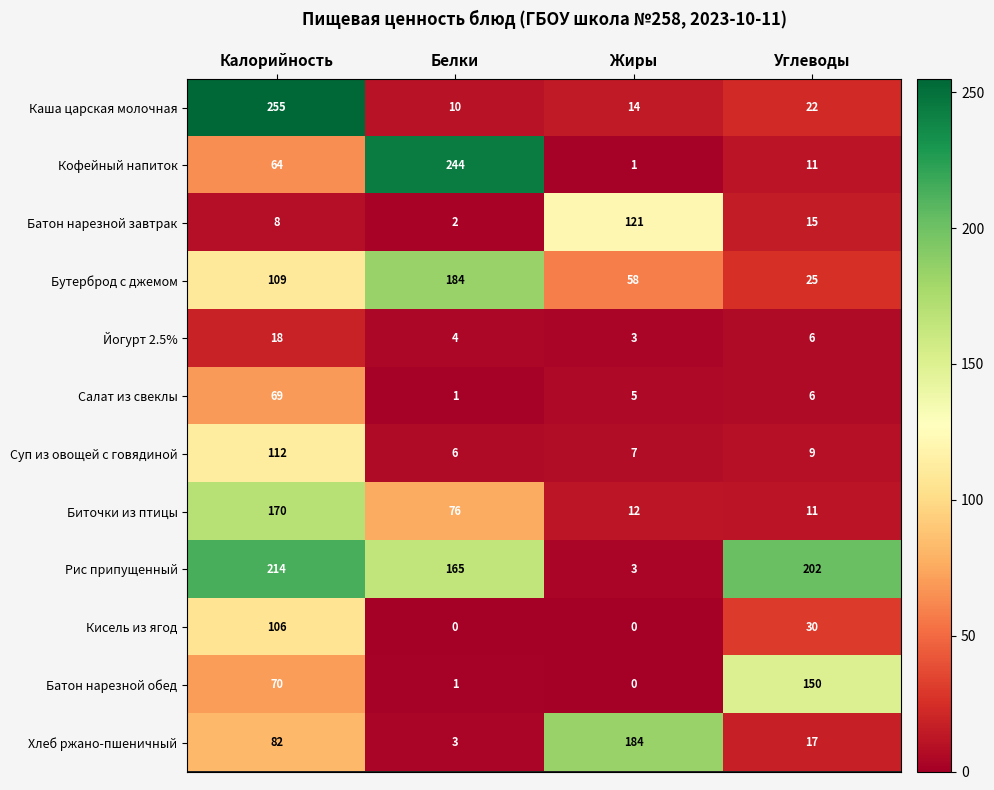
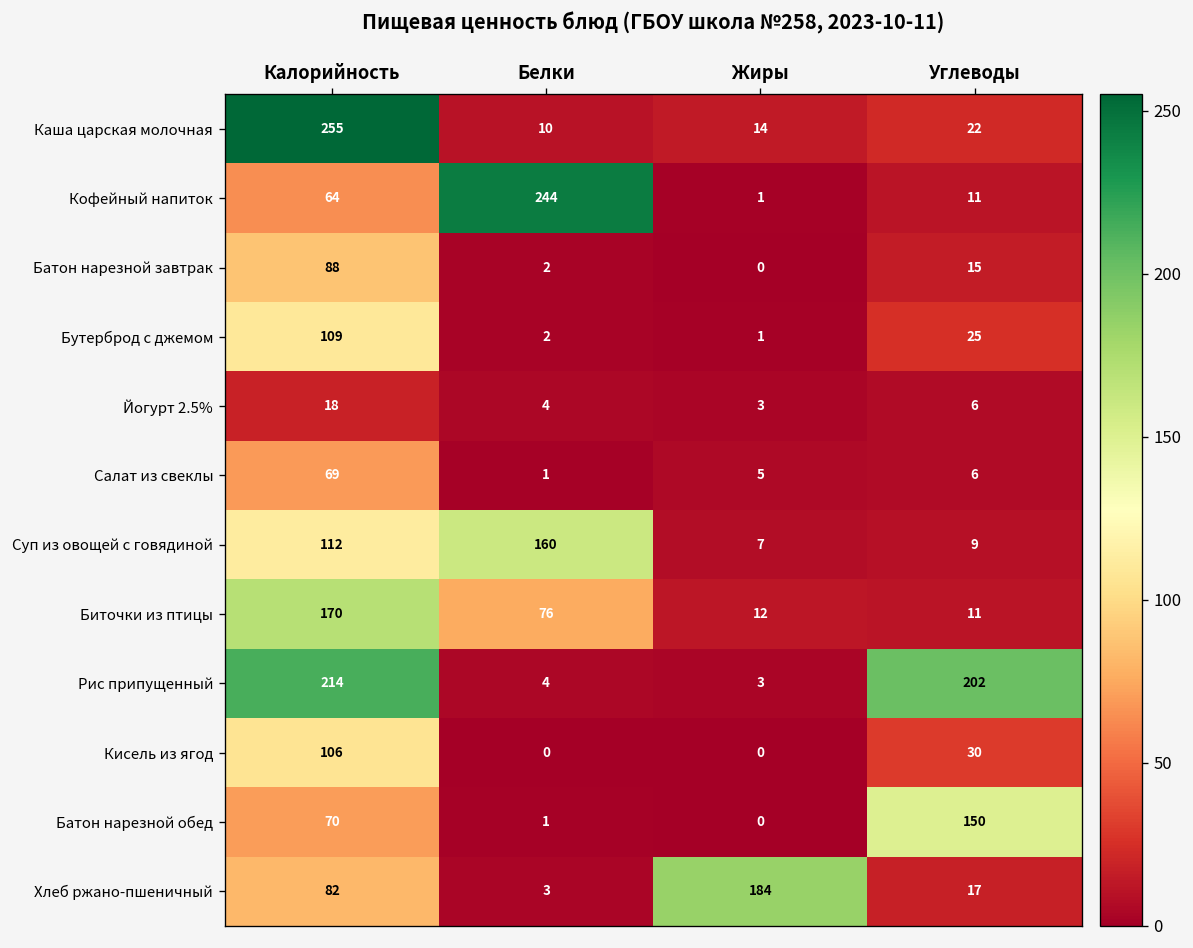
Батон нарезной завтрак, Калорийность: 8 -> 88
Батон нарезной завтрак, Жиры: 121 -> 0
Бутерброд с джемом, Белки: 184 -> 2
Бутерброд с джемом, Жиры: 58 -> 1
Суп из овощей с говядиной, Белки: 6 -> 160
Рис припущенный, Белки: 165 -> 4
